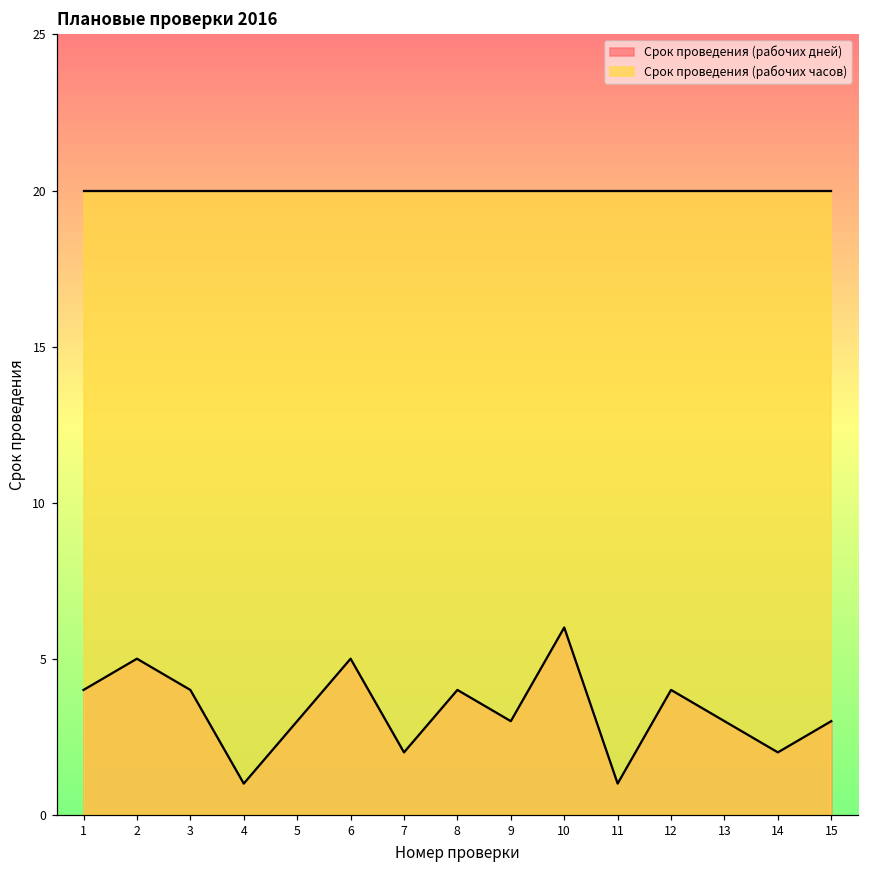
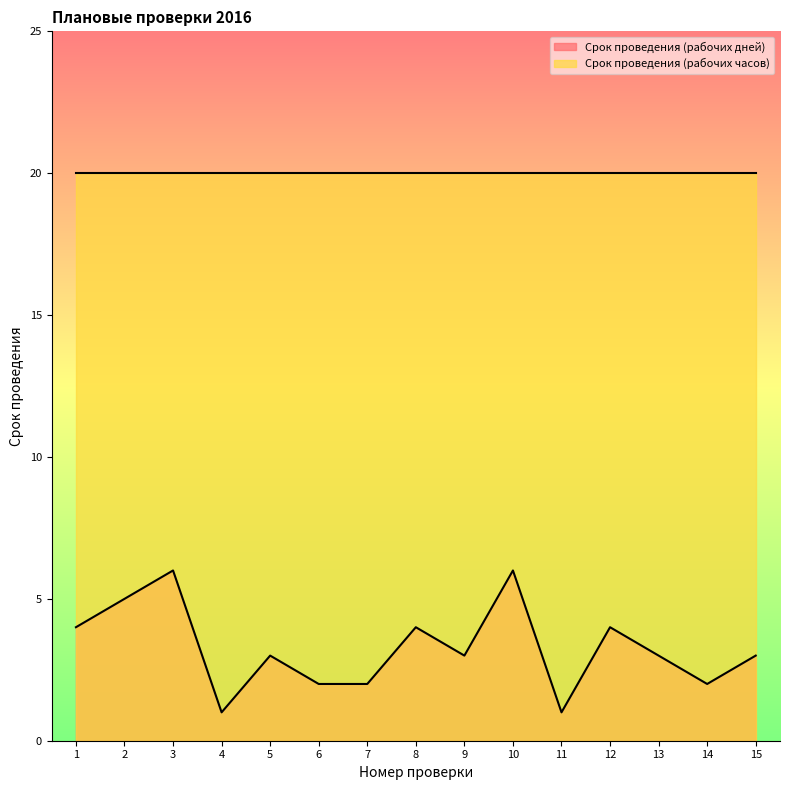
Срок проведения (рабочих дней), 3: 4 -> 6
Срок проведения (рабочих дней), 6: 5 -> 2
